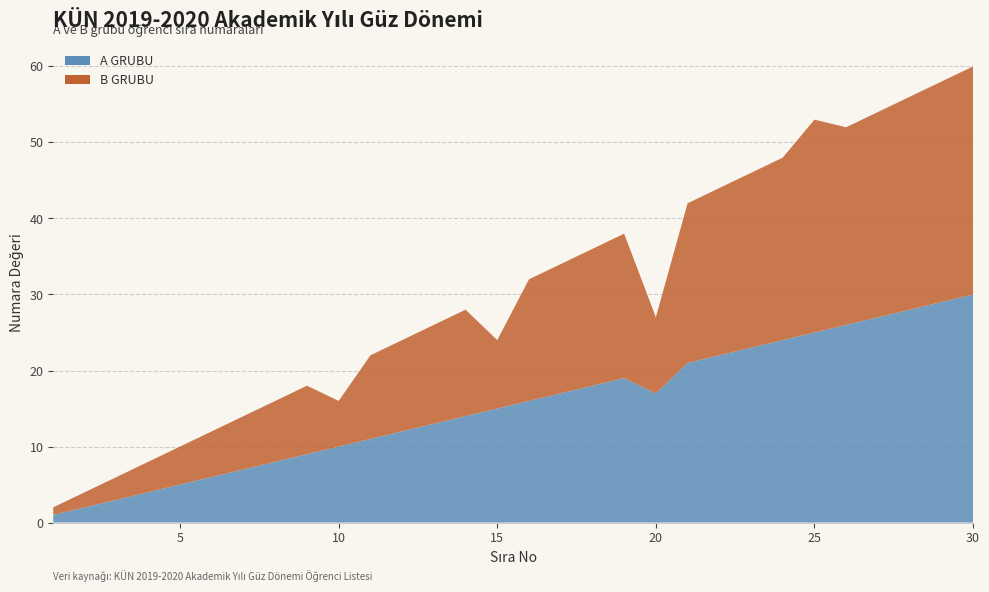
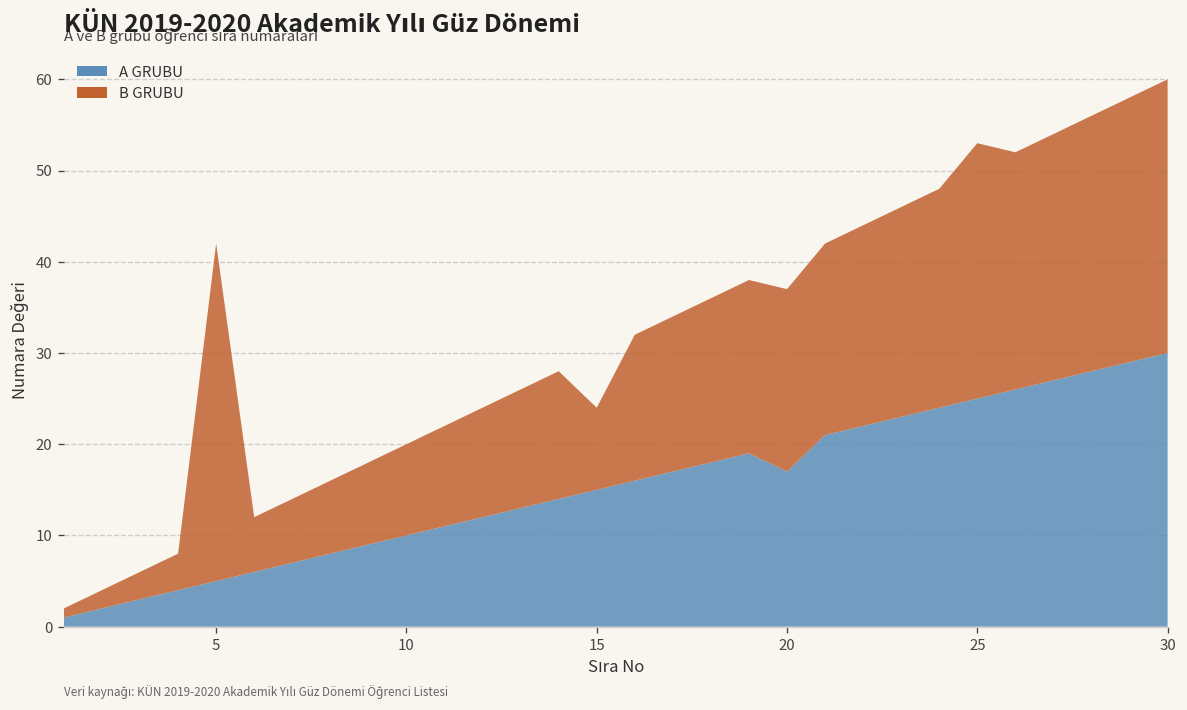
B GRUBU, 5: 5 -> 37
B GRUBU, 10: 6 -> 10
B GRUBU, 20: 10 -> 20
